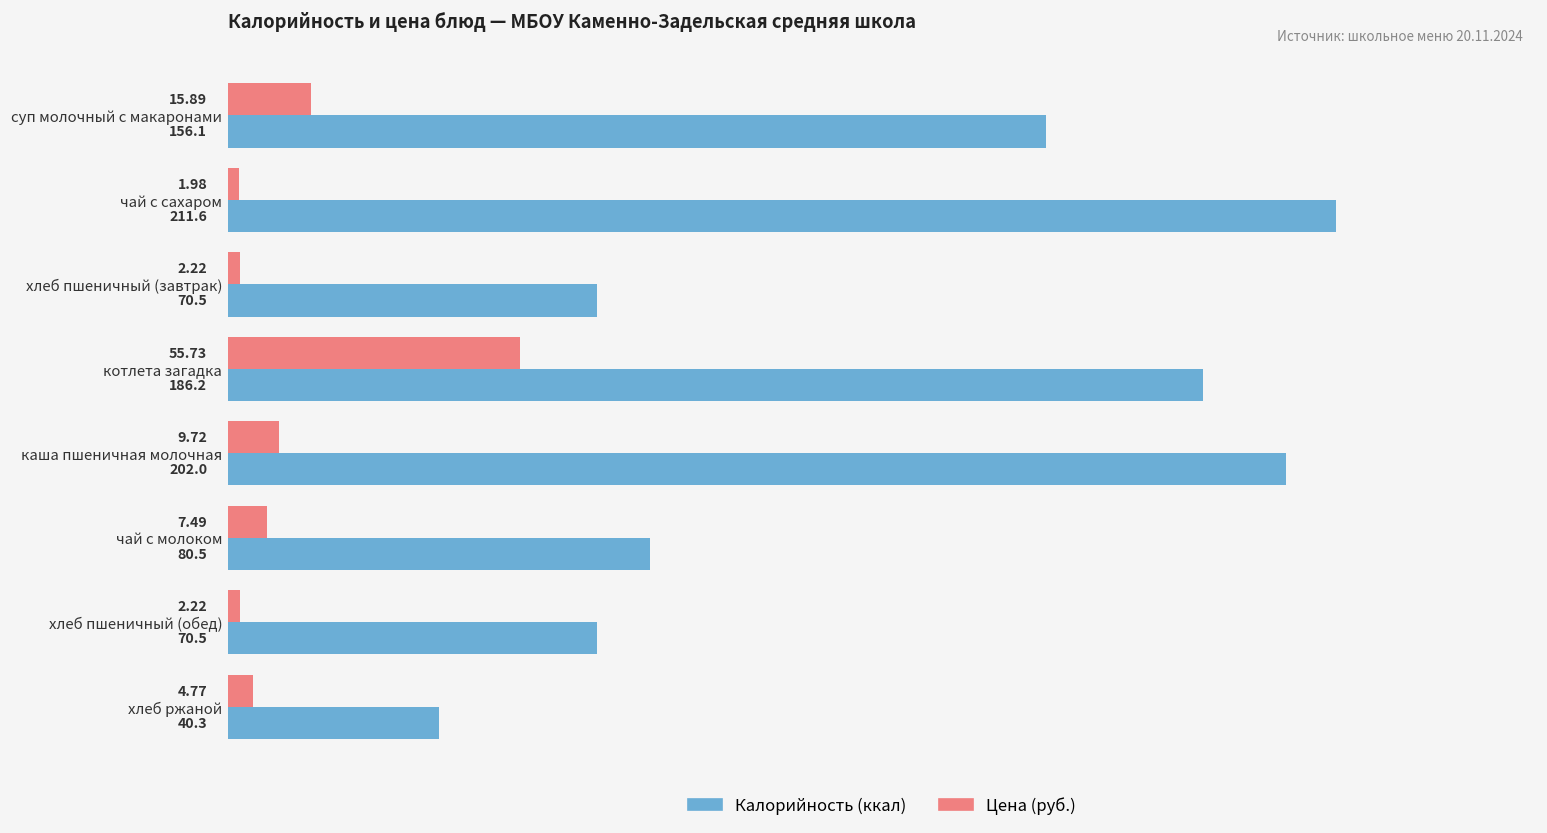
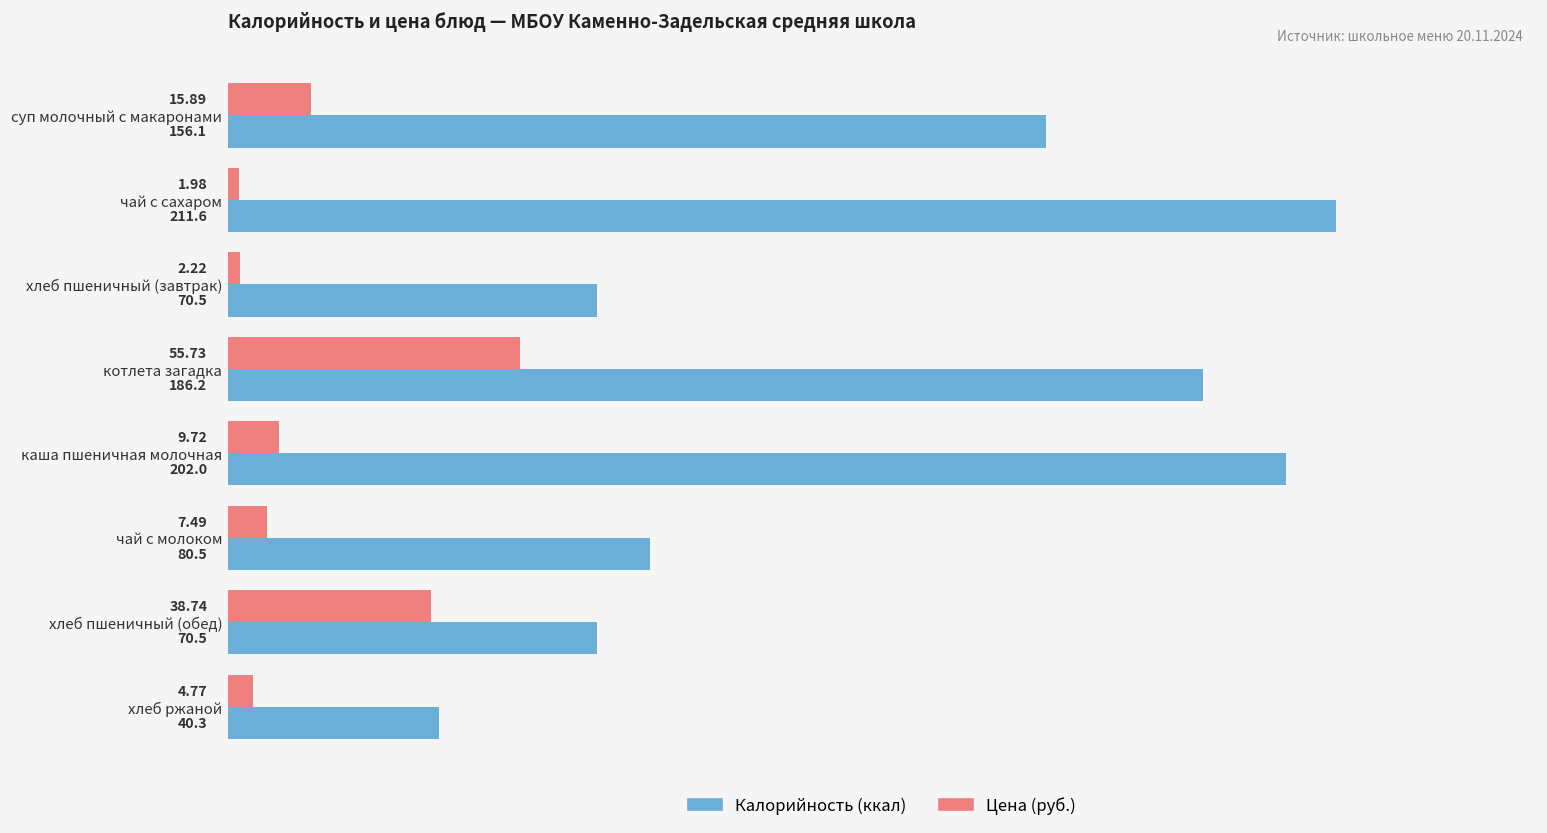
Цена (руб.), хлеб пшеничный (обед): 2.22 -> 38.74
